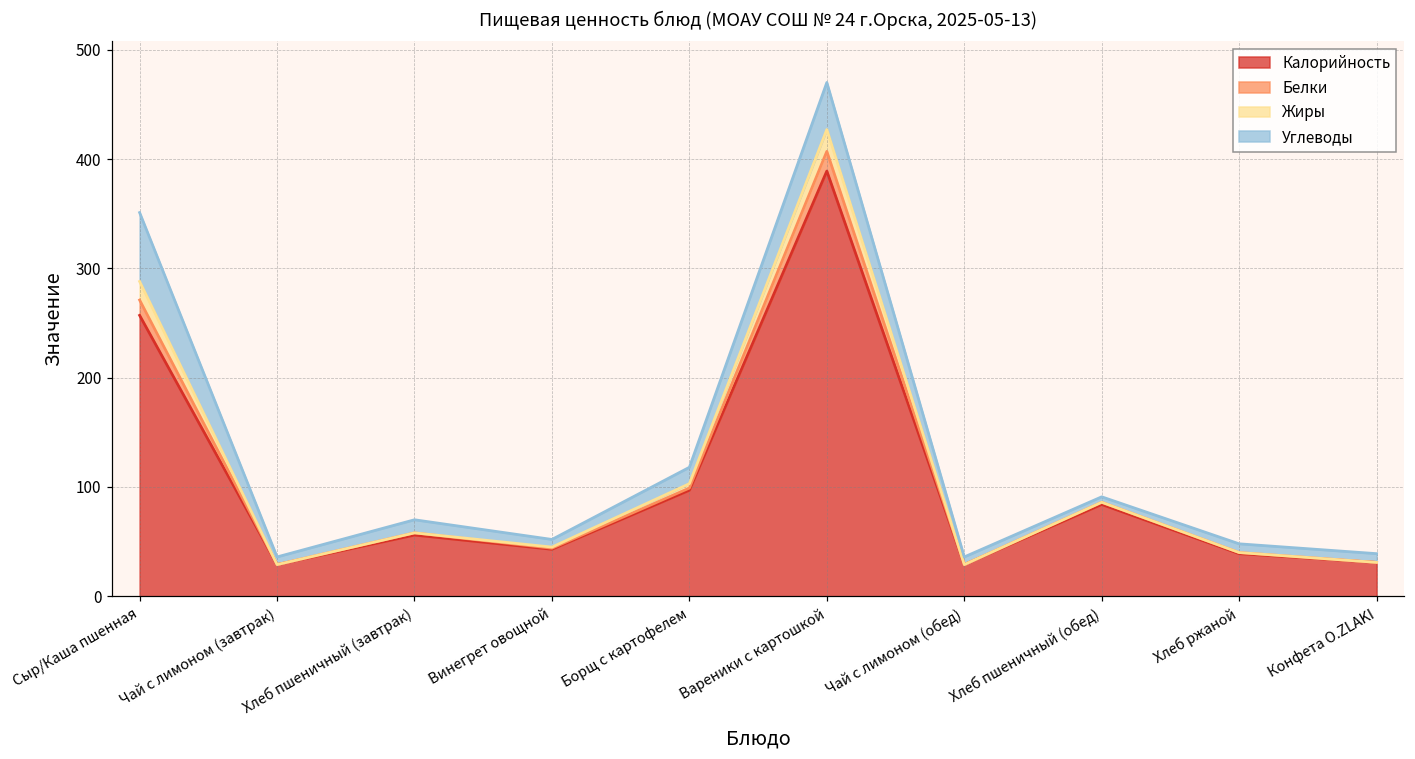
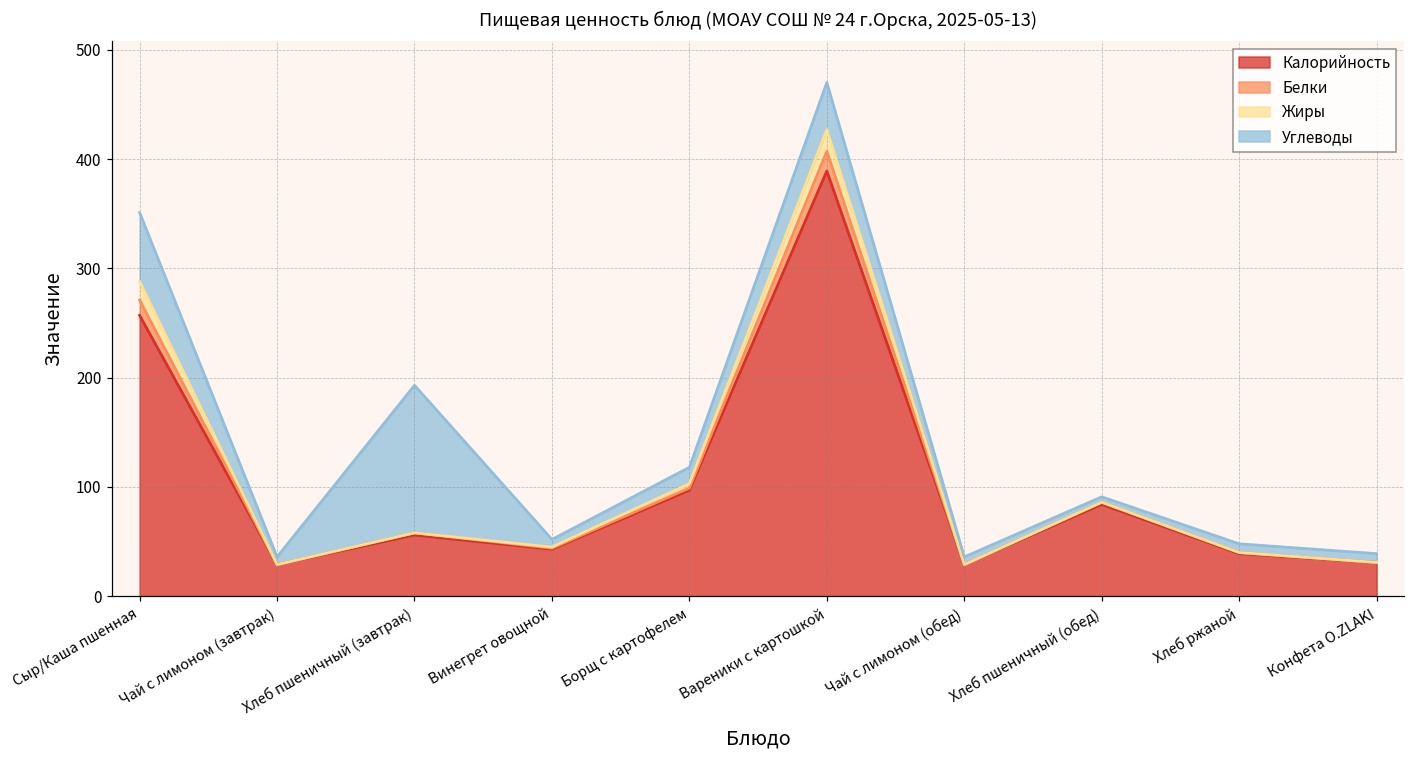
Углеводы, Хлеб пшеничный (завтрак): 10 -> 140
